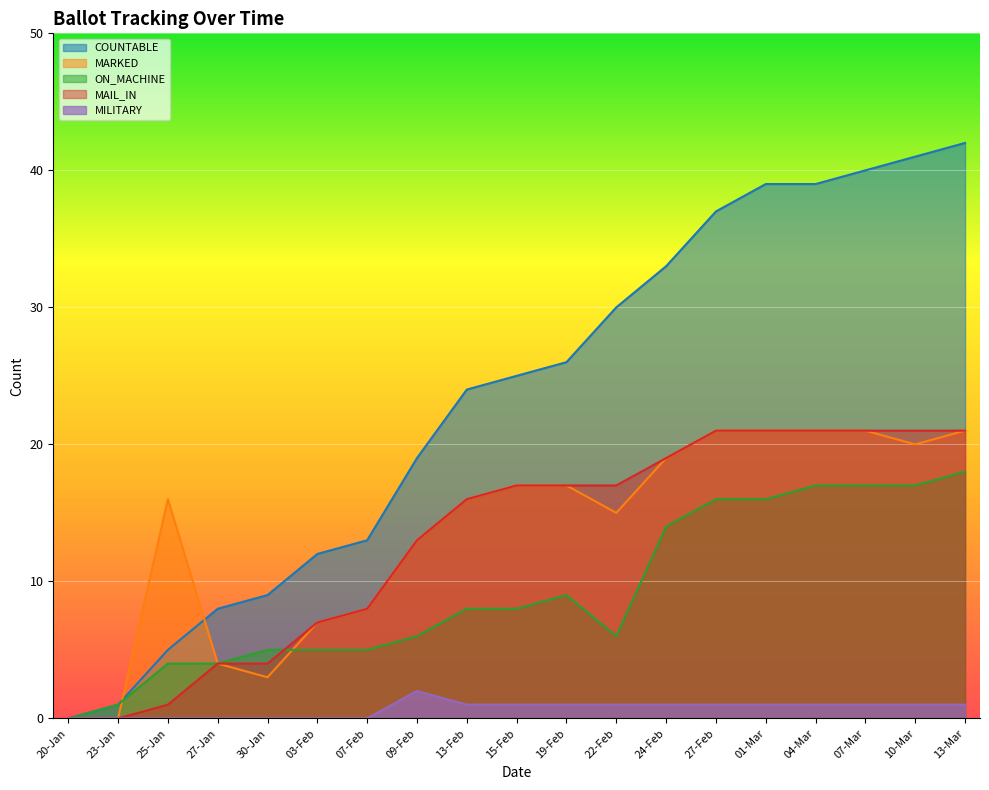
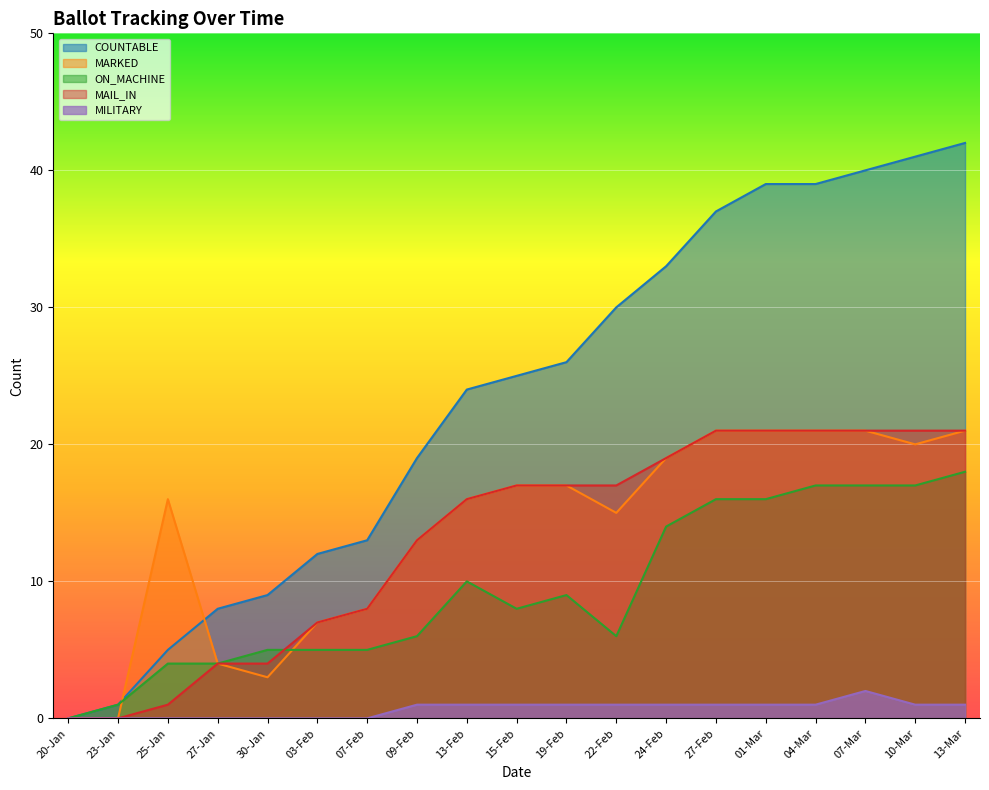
MILITARY, 09-Feb: 2 -> 1
ON_MACHINE, 13-Feb: 8 -> 10
MILITARY, 07-Mar: 1 -> 2
